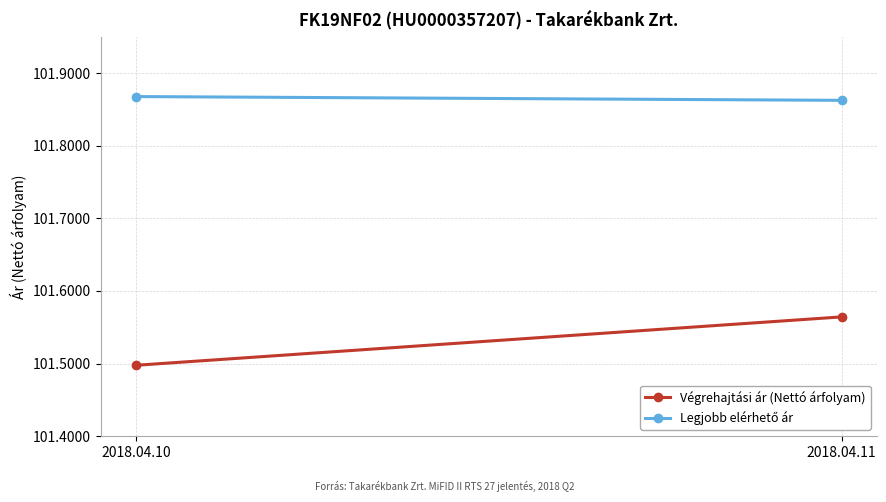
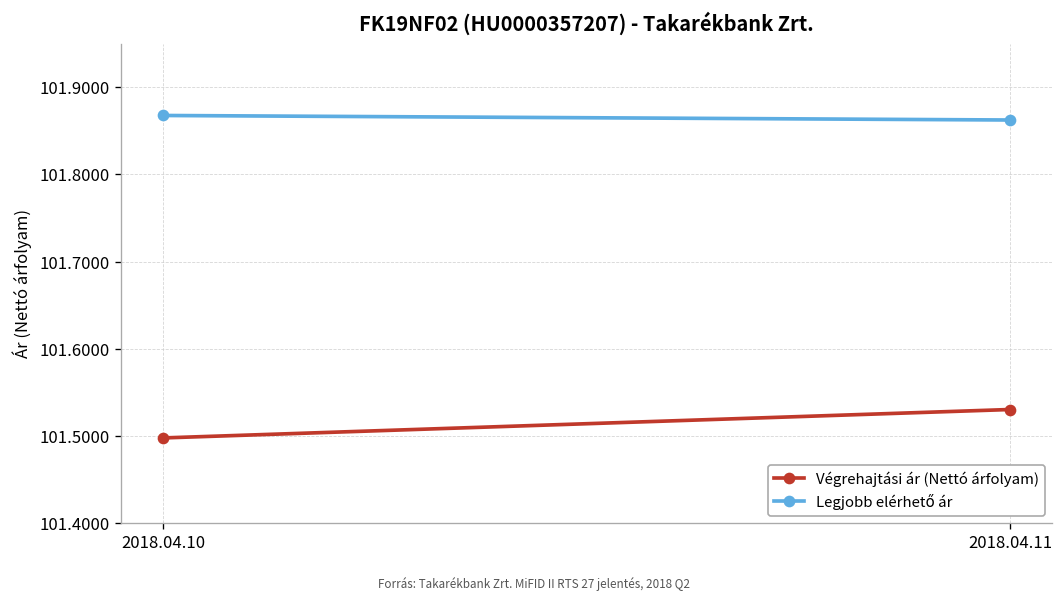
Végrehajtási ár (Nettó árfolyam), 2018.04.11: 101.56 -> 101.53
